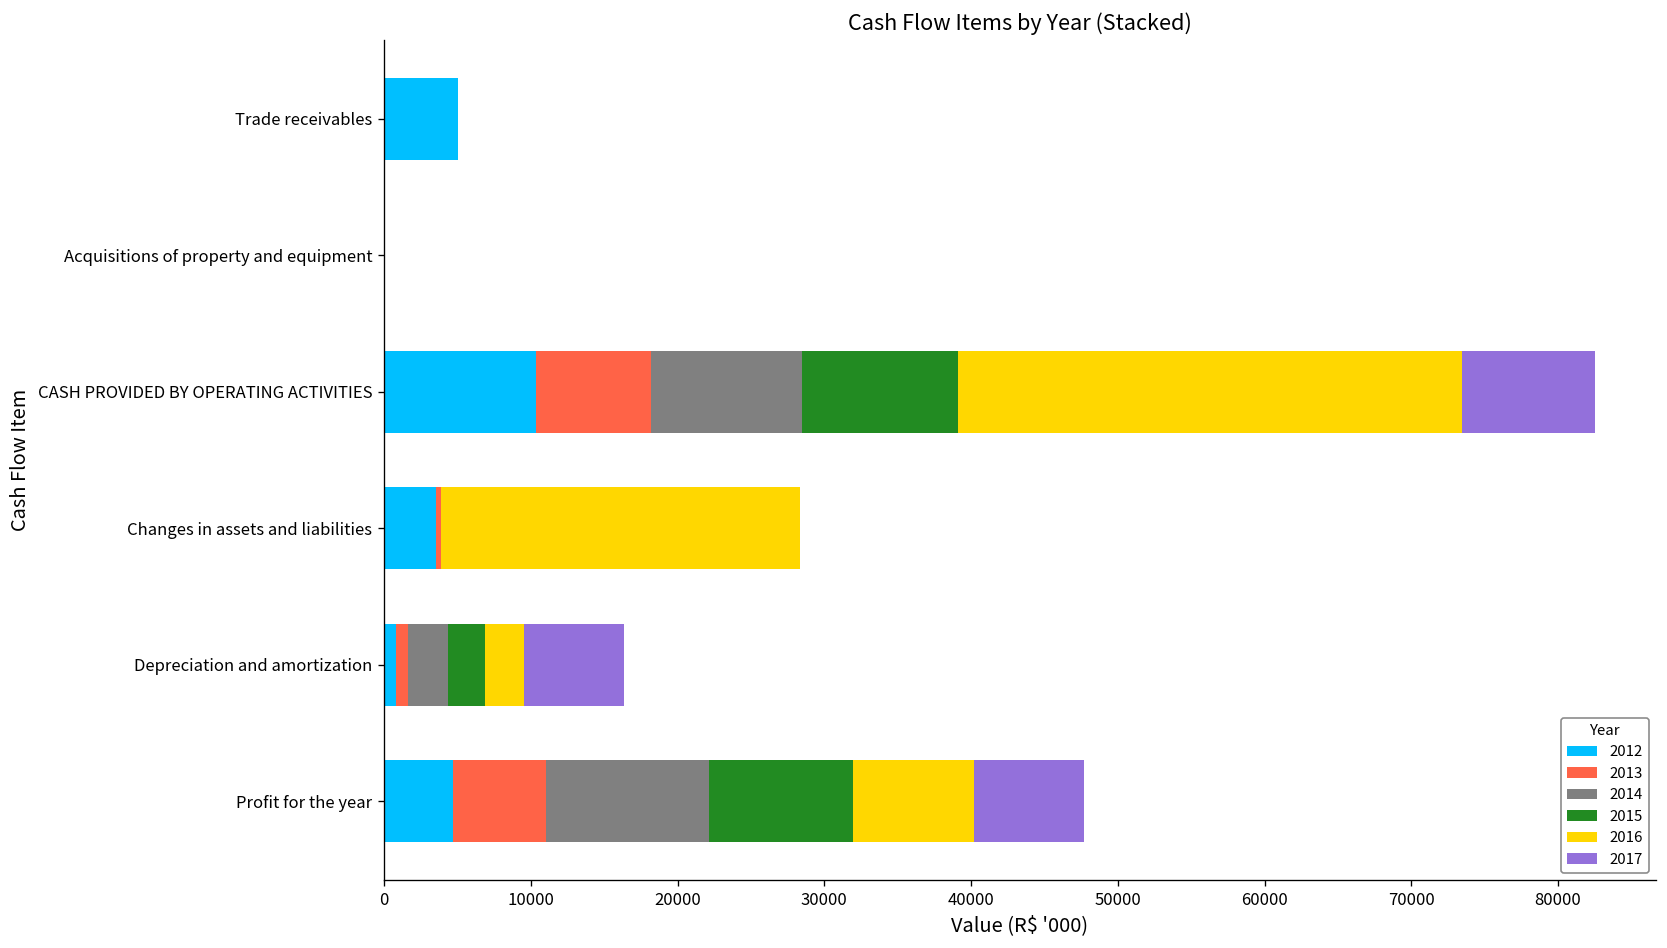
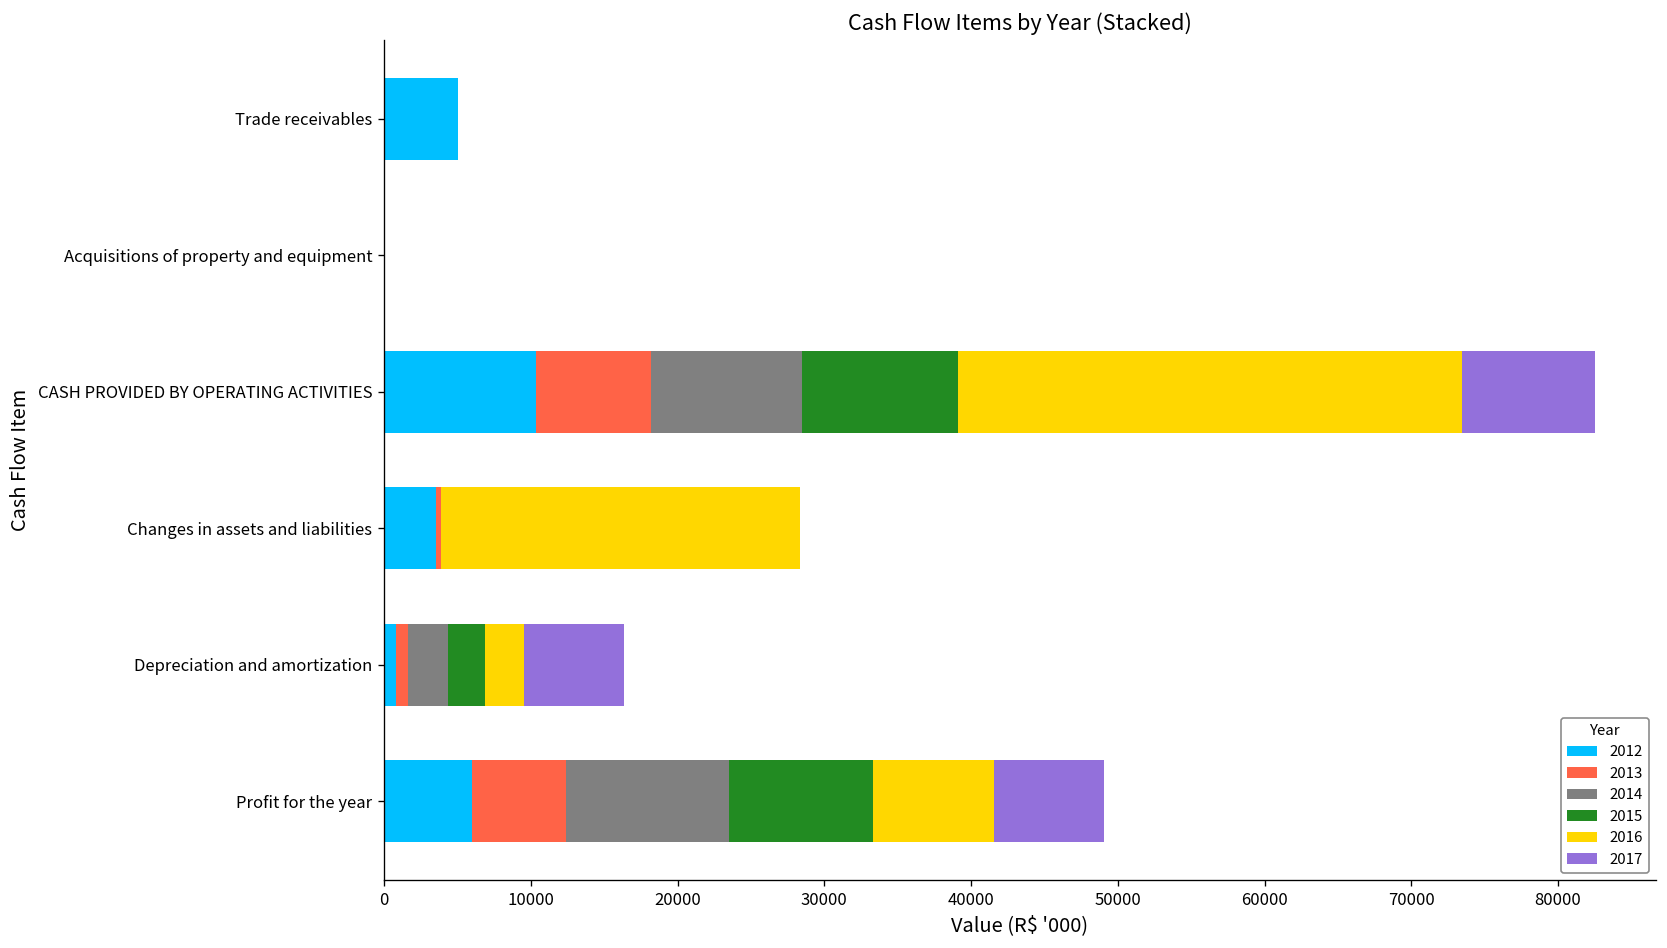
2012, Profit for the year: 4700 -> 6000
